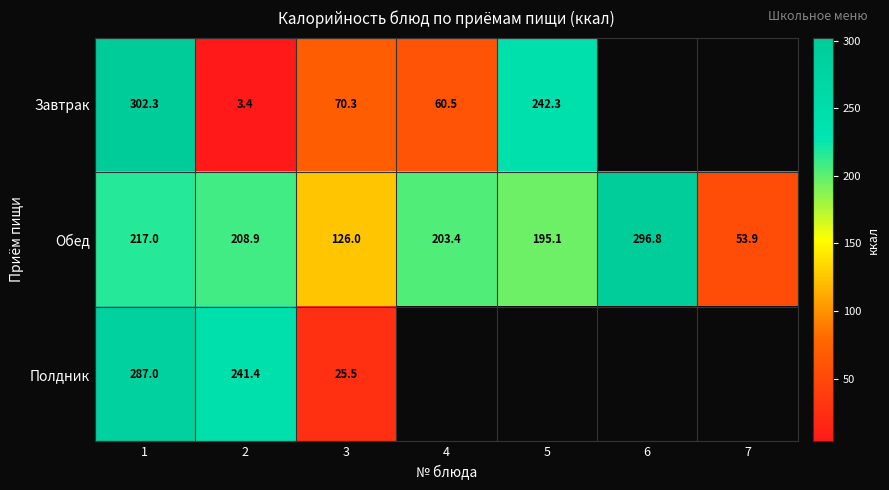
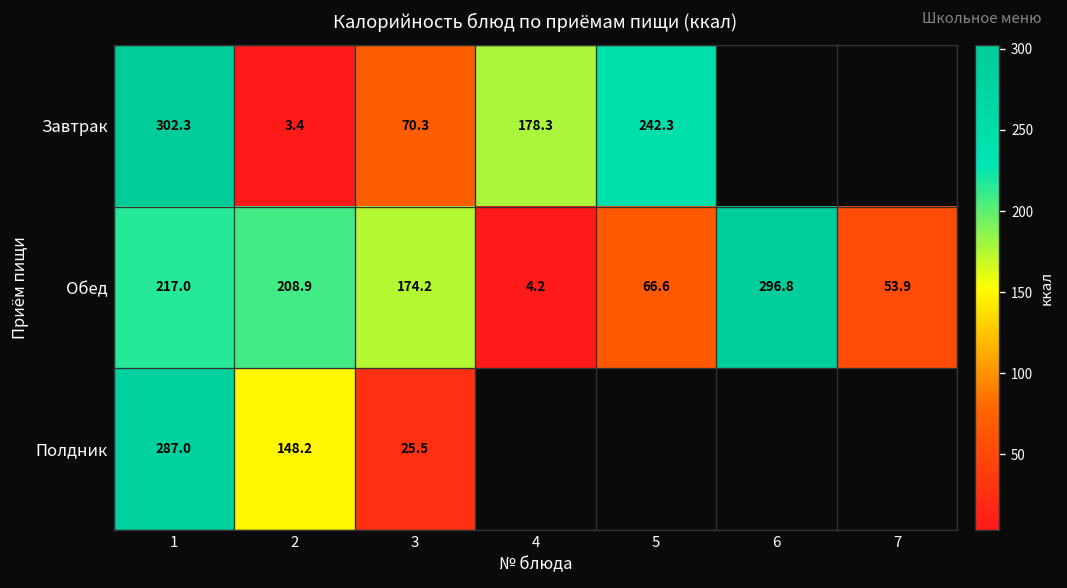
Завтрак, 4: 60.5 -> 178.3
Обед, 3: 126.0 -> 174.2
Обед, 4: 203.4 -> 4.2
Обед, 5: 195.1 -> 66.6
Полдник, 2: 241.4 -> 148.2
